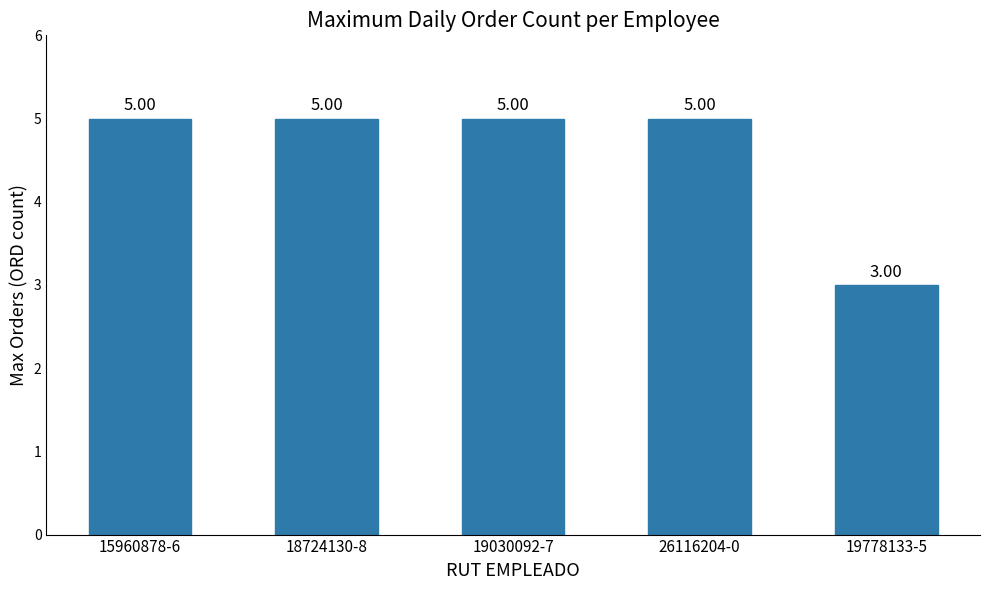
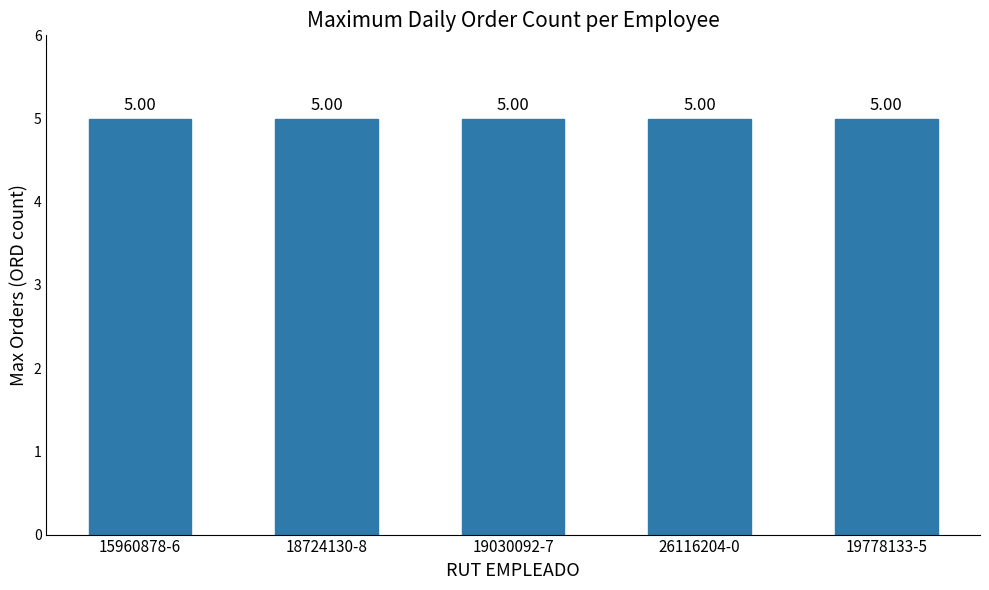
19778133-5: 3.00 -> 5.00
